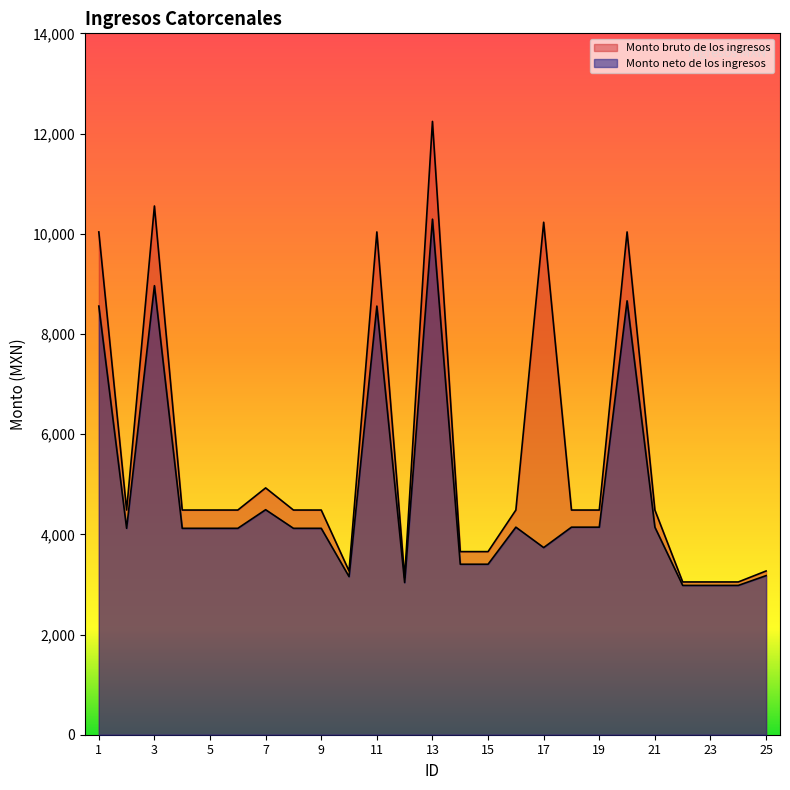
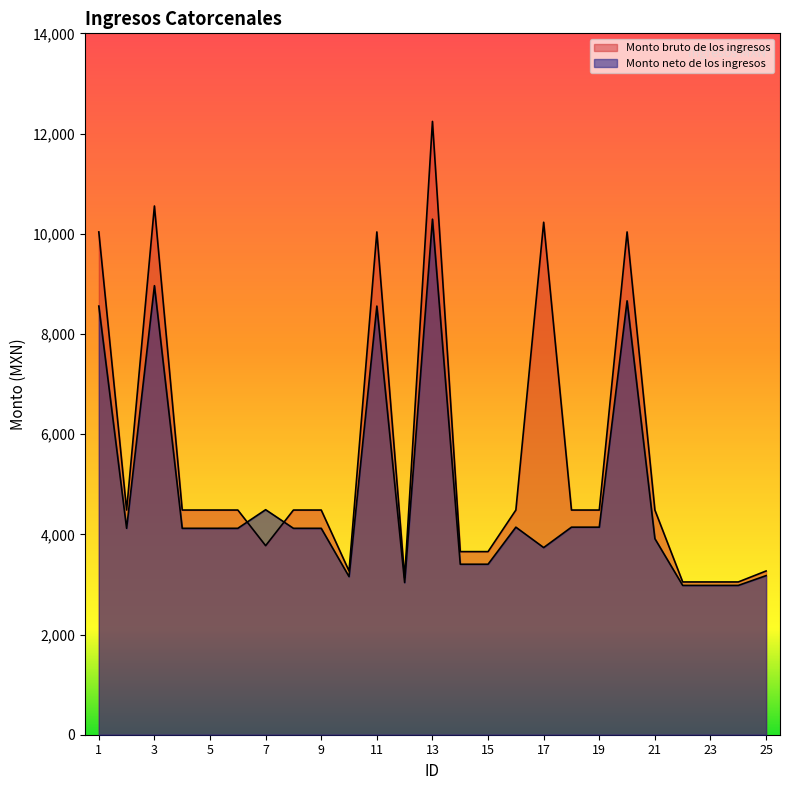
Monto bruto de los ingresos, 7: 4,900 -> 3,800
Monto neto de los ingresos, 21: 4,100 -> 3,900
